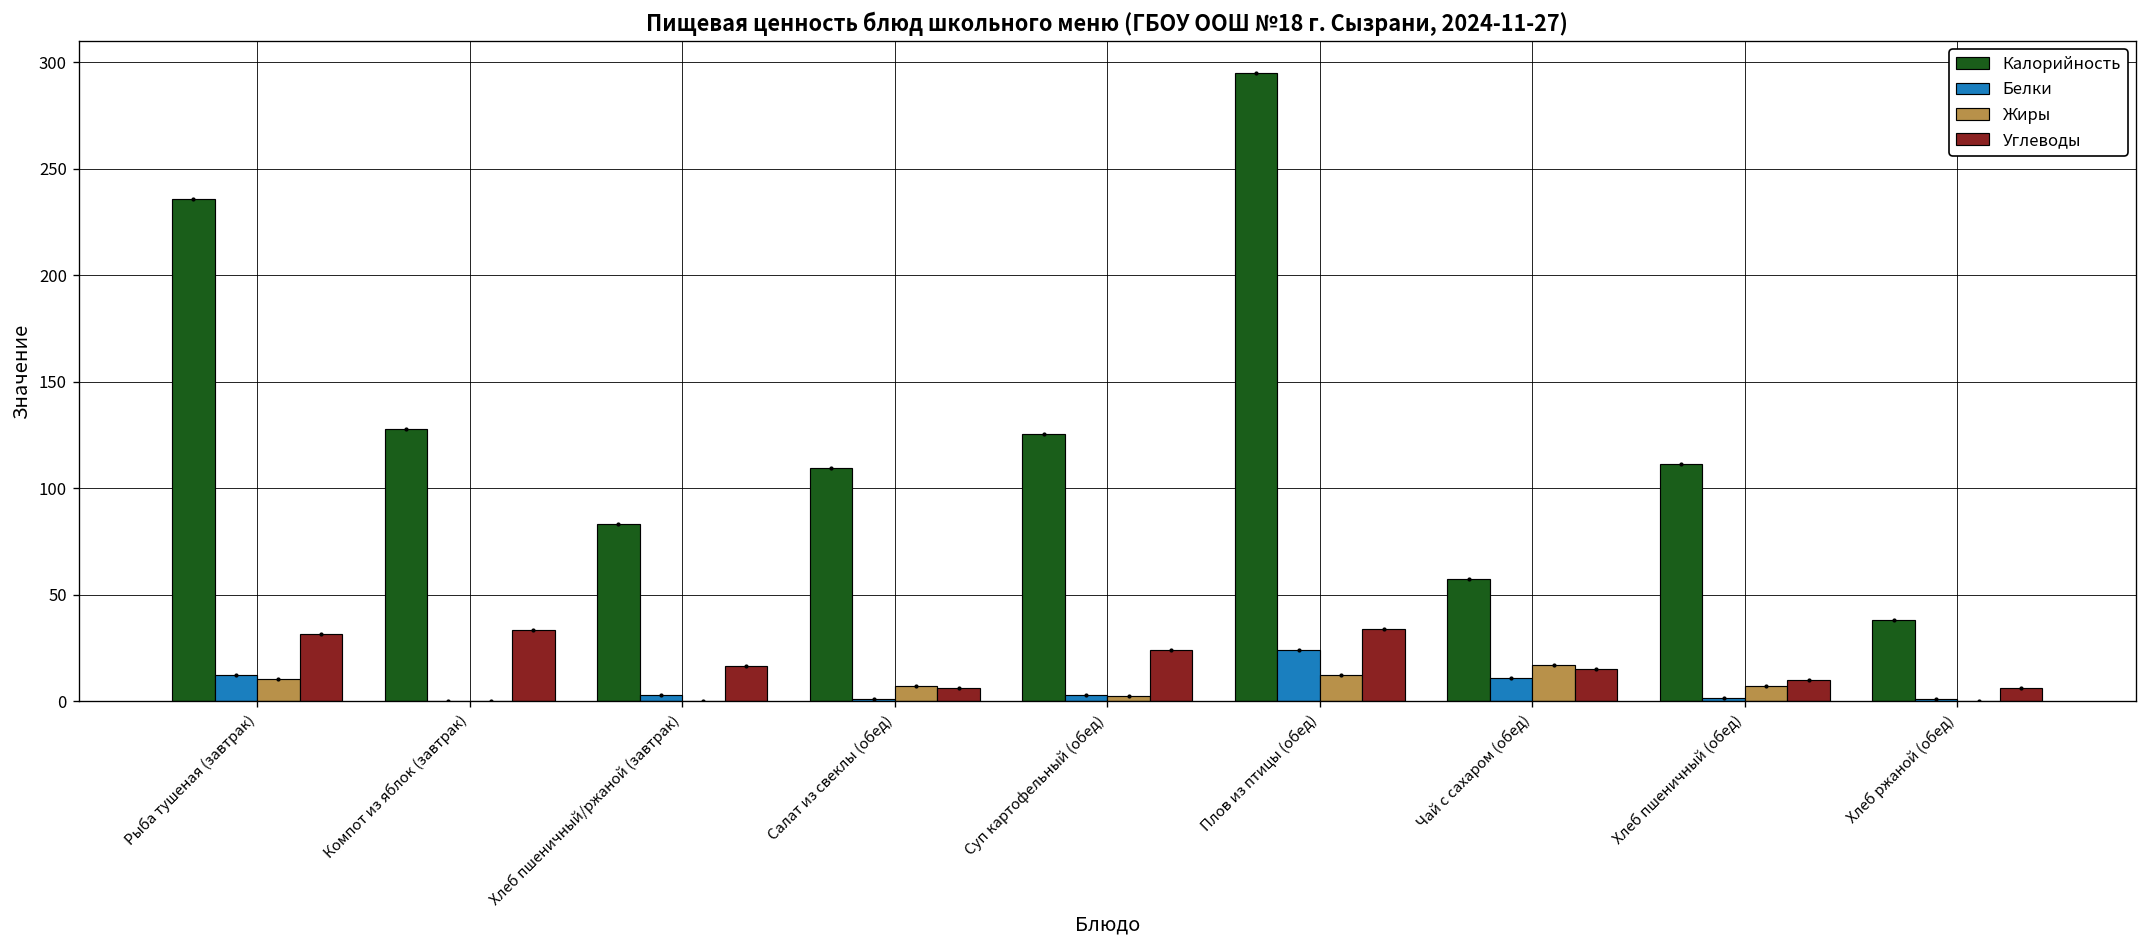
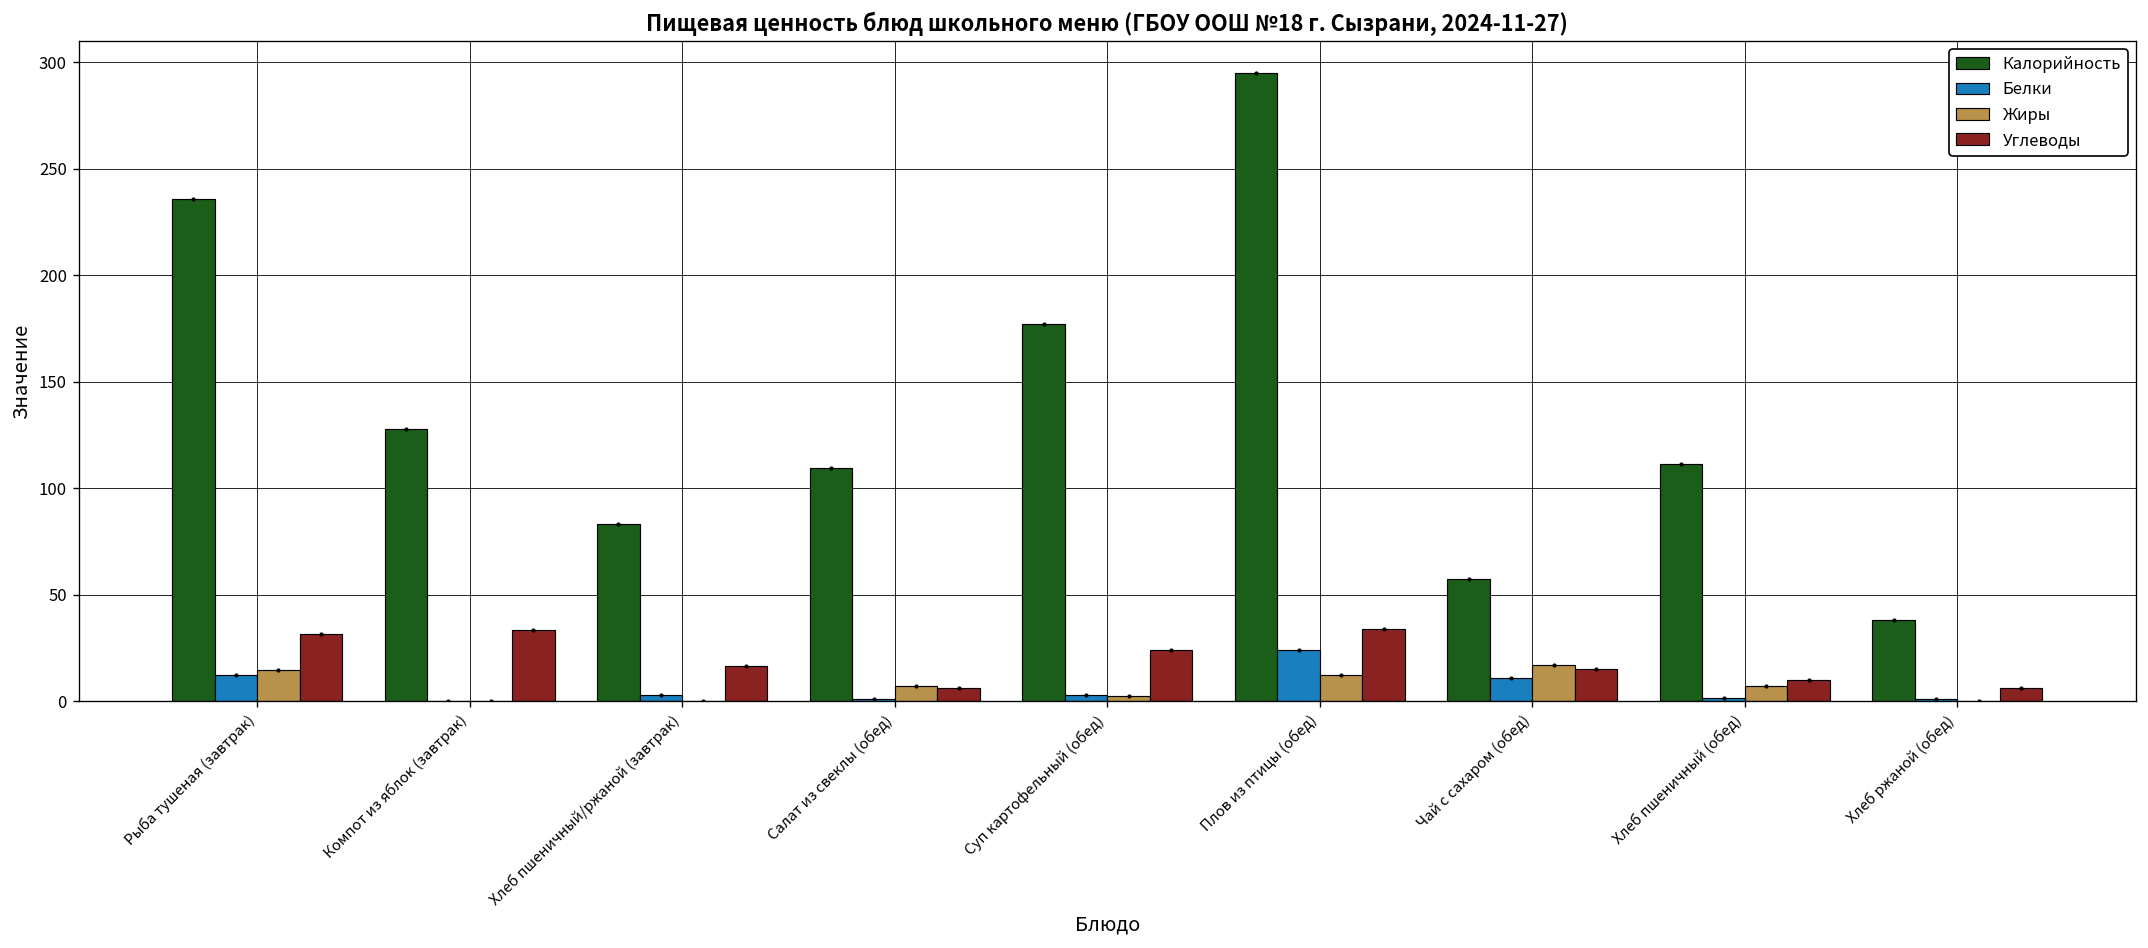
Жиры, Рыба тушеная (завтрак): 10 -> 15
Калорийность, Суп картофельный (обед): 126 -> 177
